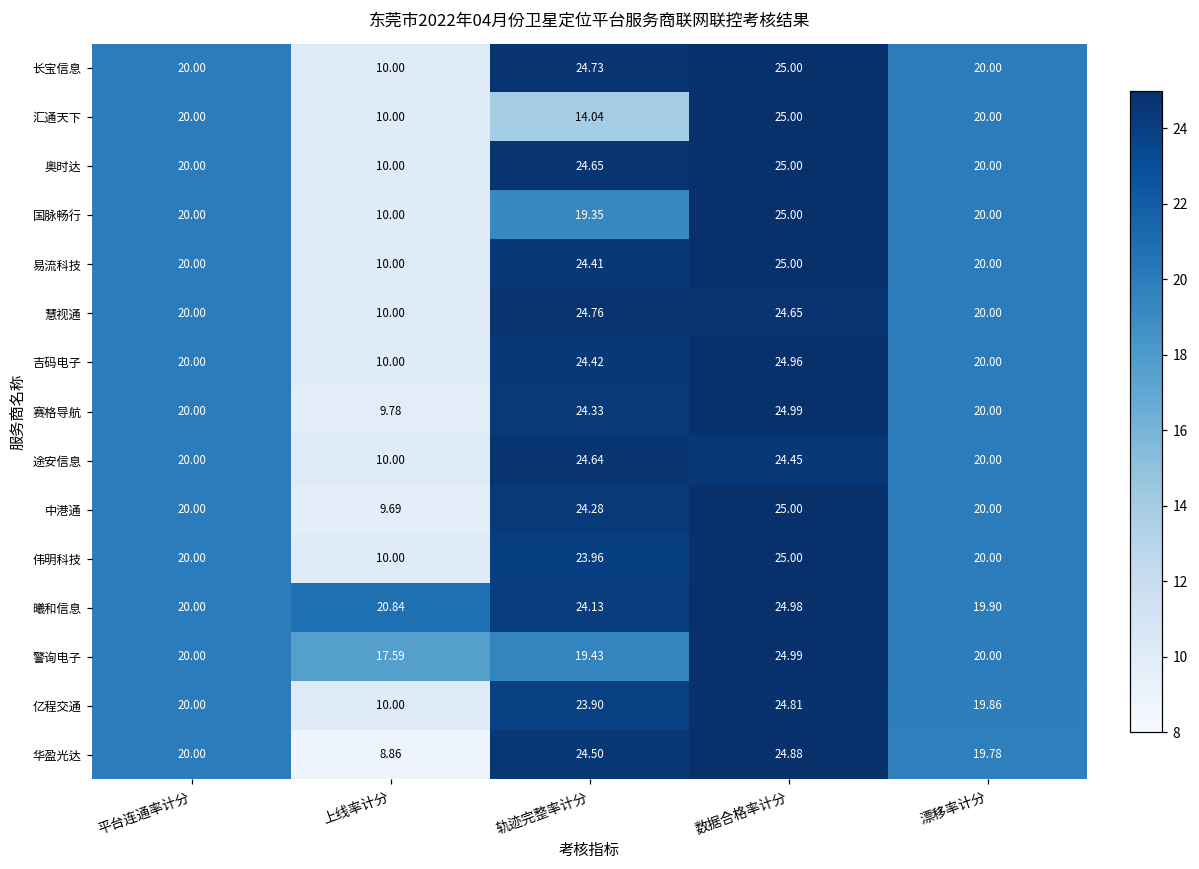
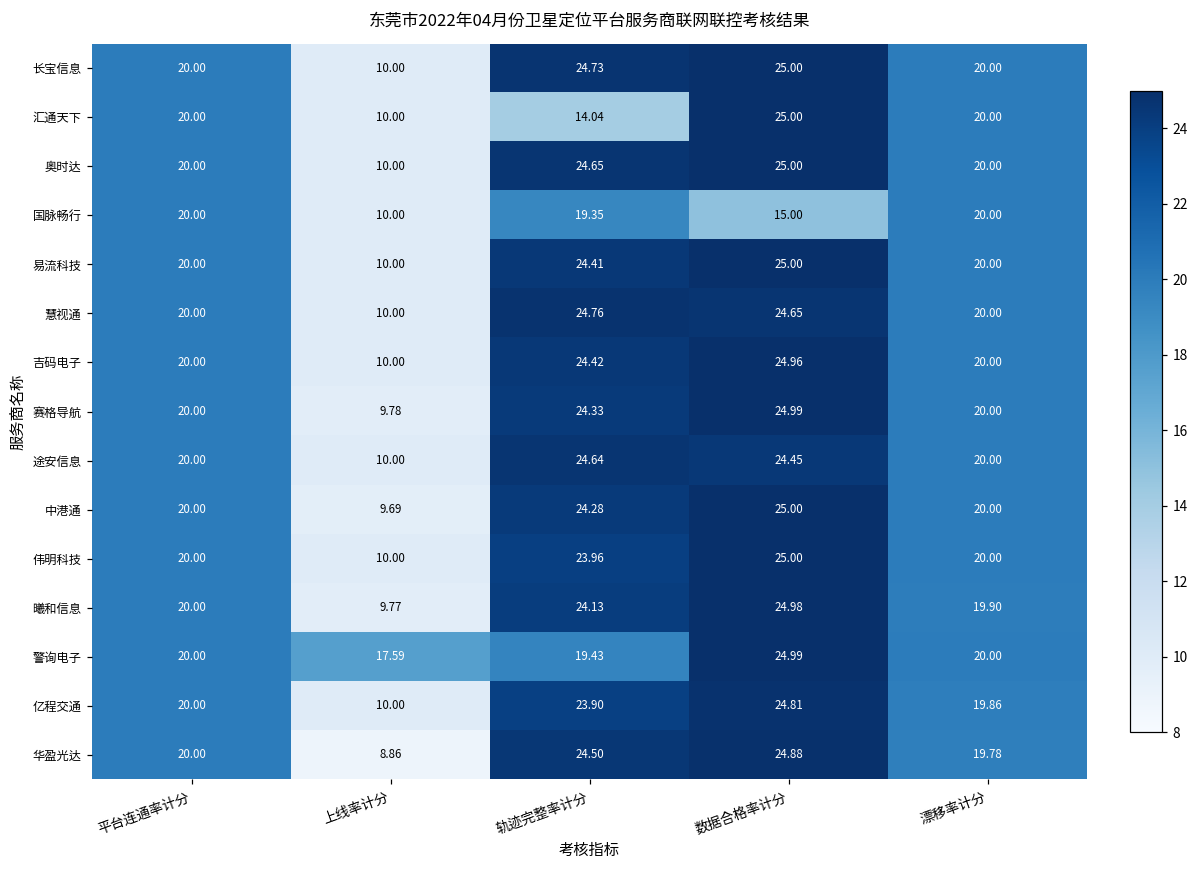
国脉畅行, 数据合格率计分: 25.00 -> 15.00
曦和信息, 上线率计分: 20.84 -> 9.77
